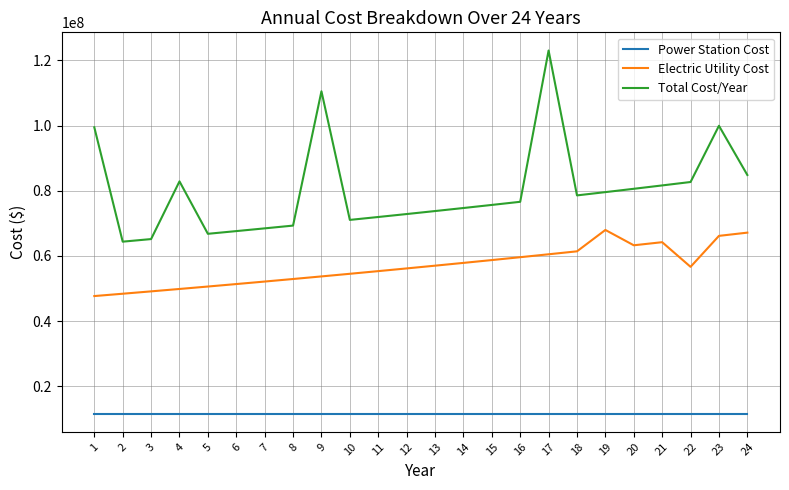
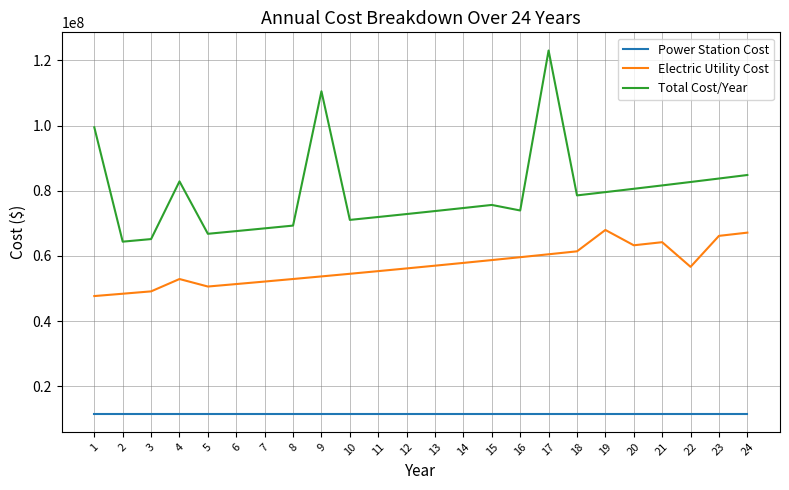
Electric Utility Cost, 4: 50000000 -> 53000000
Total Cost/Year, 16: 77000000 -> 74000000
Total Cost/Year, 23: 100000000 -> 84000000
